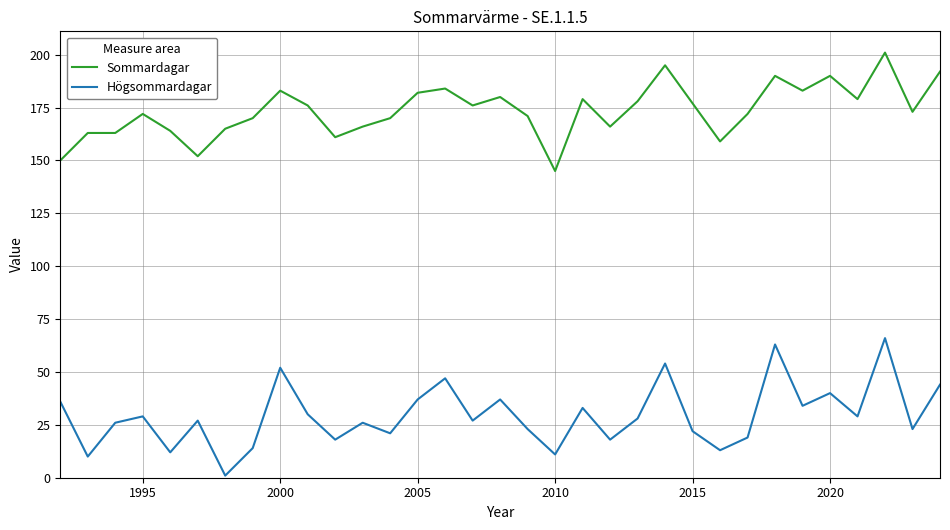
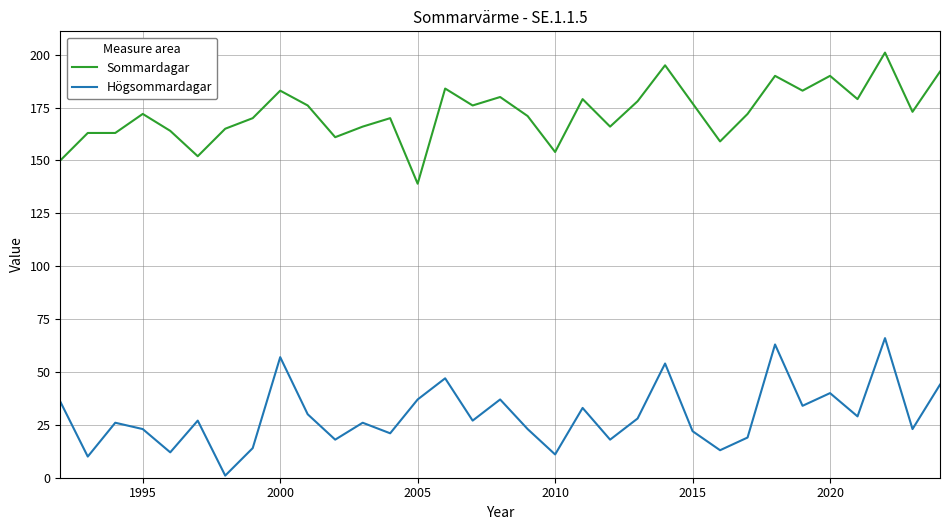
Högsommardagar, 1995: 29 -> 23
Högsommardagar, 2000: 52 -> 57
Sommardagar, 2005: 182 -> 139
Sommardagar, 2010: 145 -> 154
